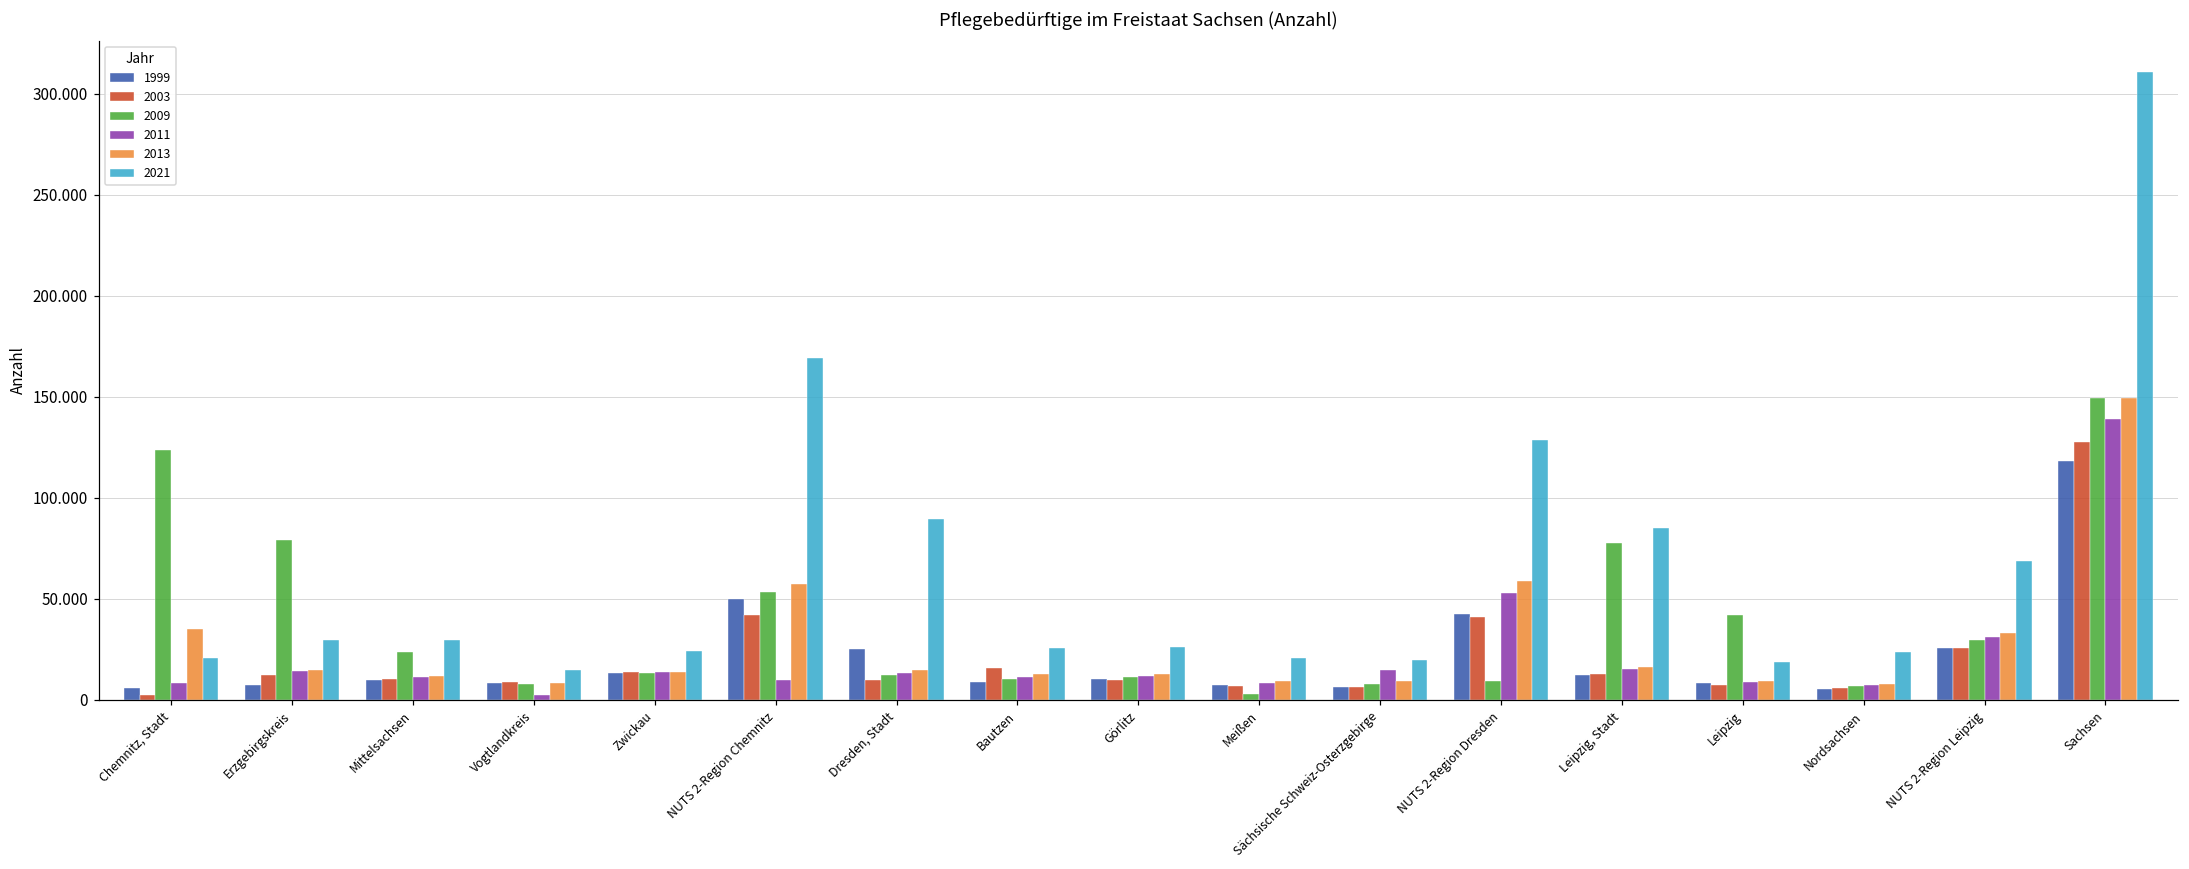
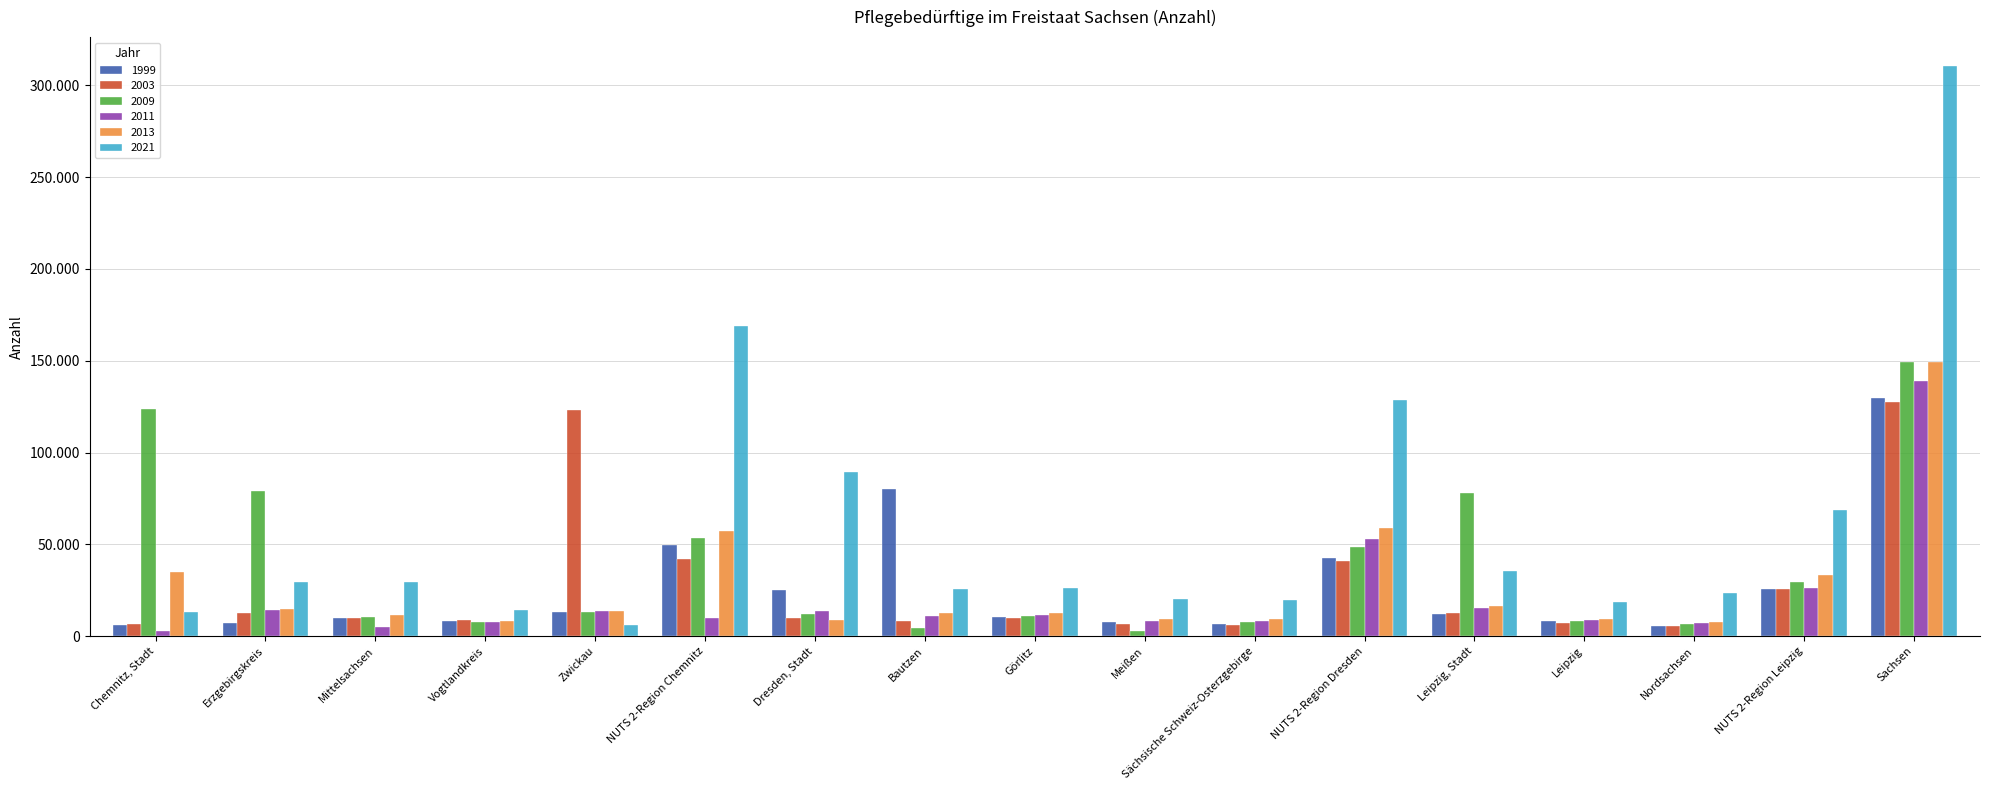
2003, Chemnitz, Stadt: 2 -> 7
2011, Chemnitz, Stadt: 8 -> 3
2021, Chemnitz, Stadt: 21 -> 13
2009, Mittelsachsen: 23 -> 11
2011, Mittelsachsen: 11 -> 5
2011, Vogtlandkreis: 2 -> 8
2003, Zwickau: 14 -> 123
2021, Zwickau: 24 -> 6
2013, Dresden, Stadt: 15 -> 9
1999, Bautzen: 9 -> 80
2003, Bautzen: 16 -> 8
2009, Bautzen: 10 -> 4
2011, Sächsische Schweiz-Osterzgebirge: 15 -> 8
2009, NUTS 2-Region Dresden: 9 -> 49
2021, Leipzig, Stadt: 85 -> 35
2009, Leipzig: 42 -> 8
2011, NUTS 2-Region Leipzig: 31 -> 26
1999, Sachsen: 118 -> 130
